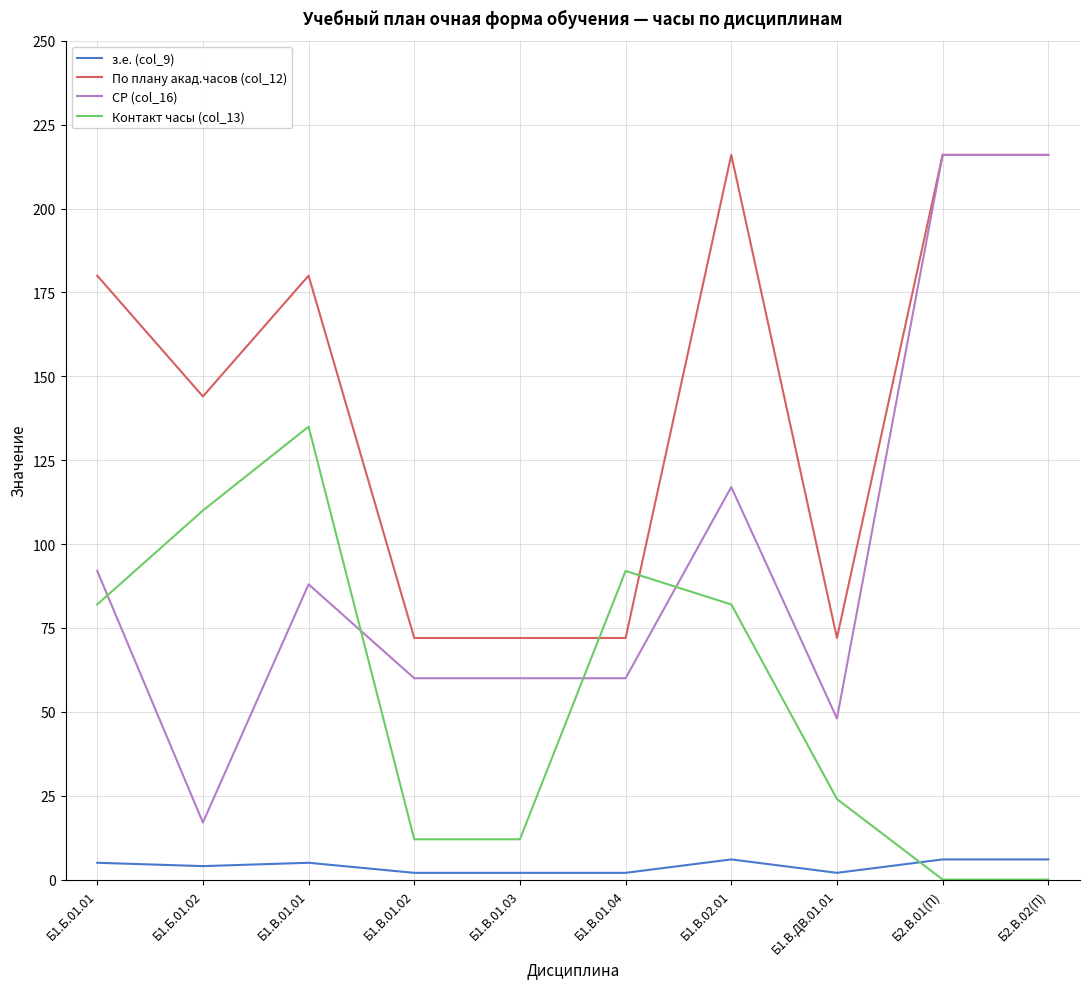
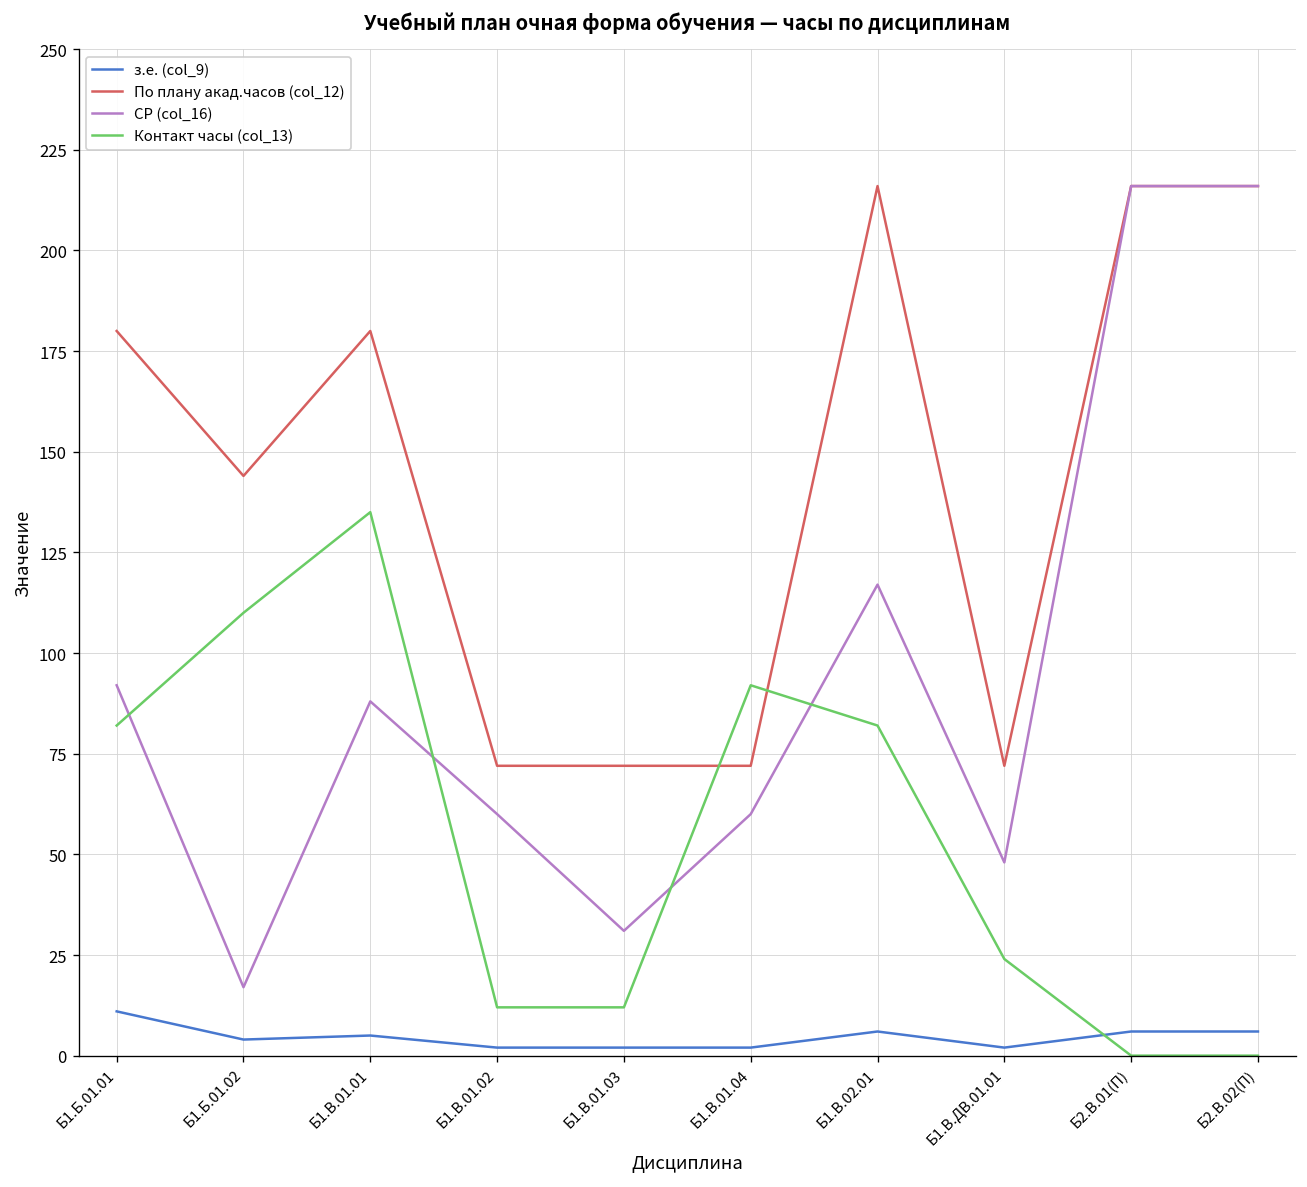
з.е. (col_9), Б1.Б.01.01: 5 -> 11
СР (col_16), Б1.В.01.03: 60 -> 31
